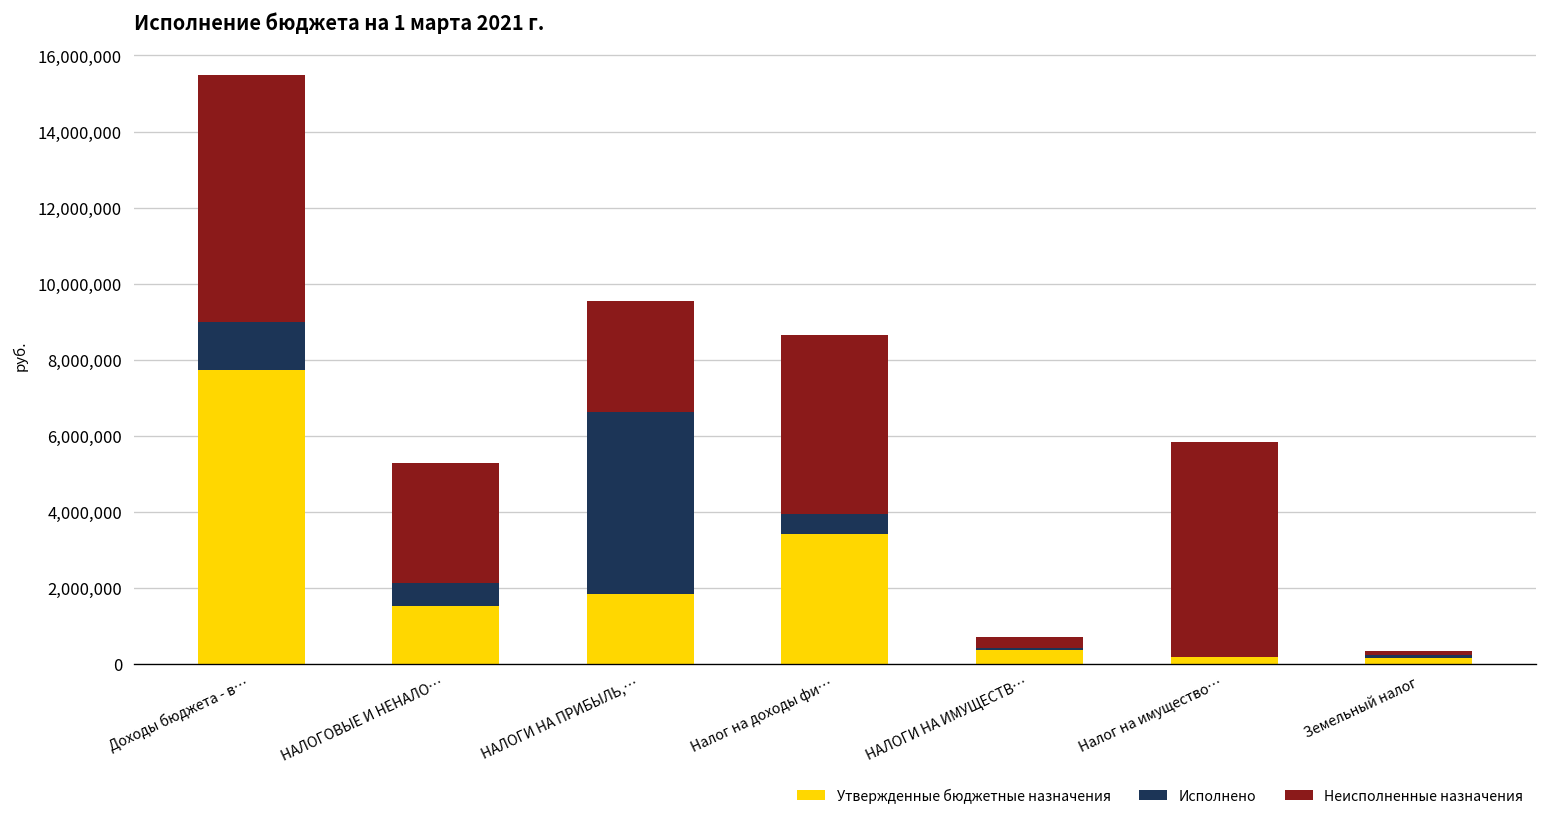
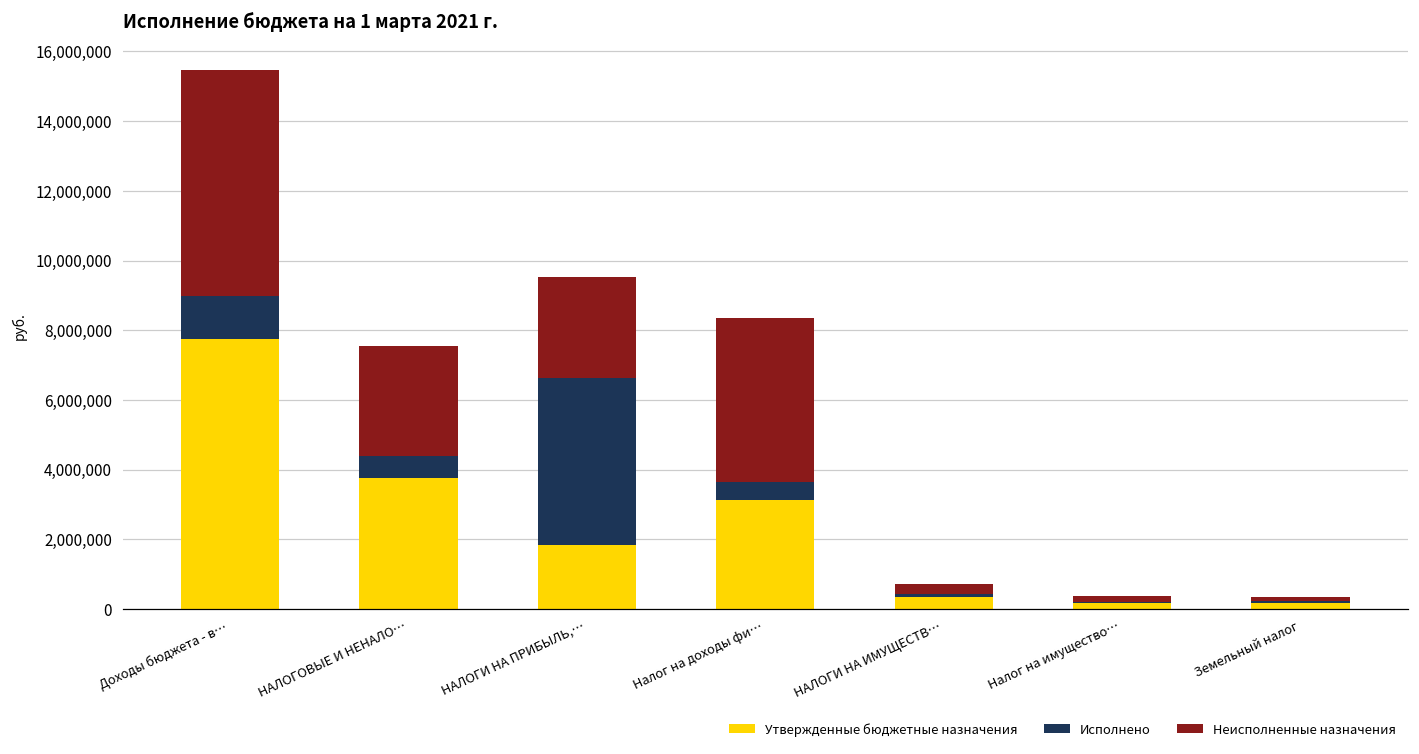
Утвержденные бюджетные назначения, НАЛОГОВЫЕ И НЕНАЛО…: 1,500,000 -> 3,800,000
Утвержденные бюджетные назначения, Налог на доходы фи…: 3,400,000 -> 3,100,000
Неисполненные назначения, Налог на имущество…: 5,700,000 -> 200,000
